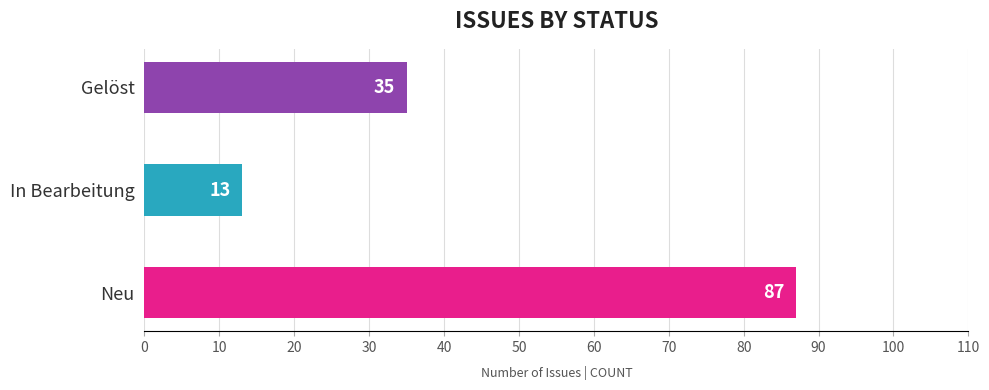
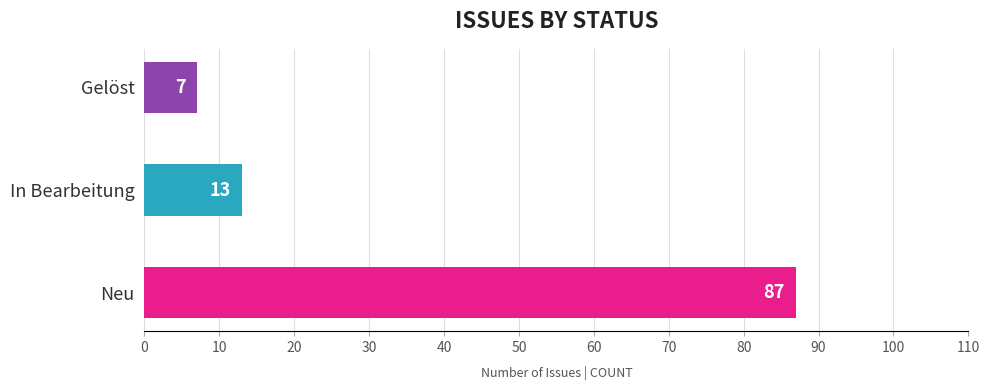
Gelöst: 35 -> 7
